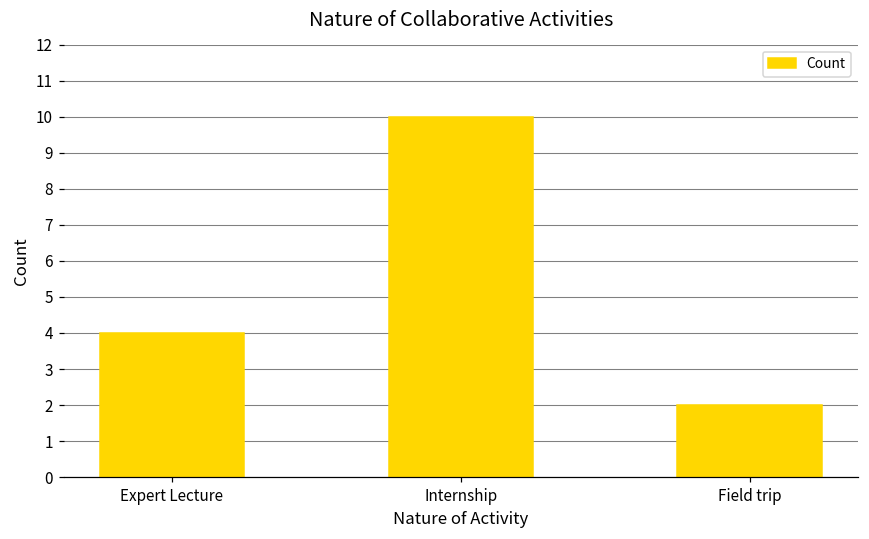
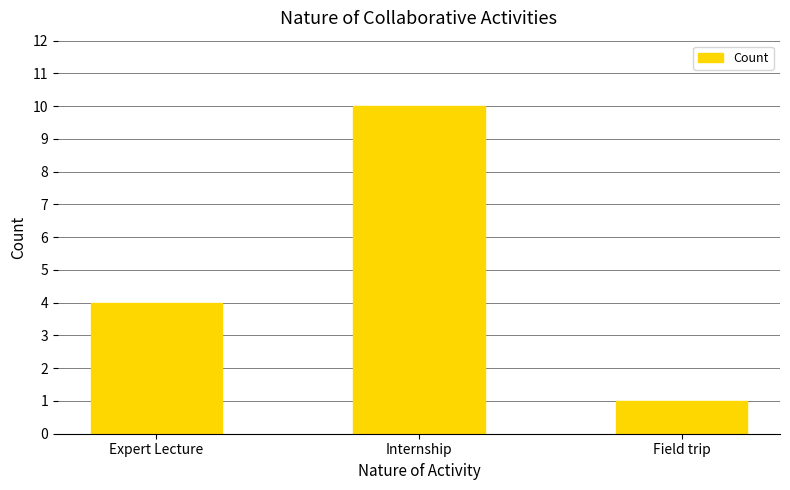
Field trip: 2 -> 1
